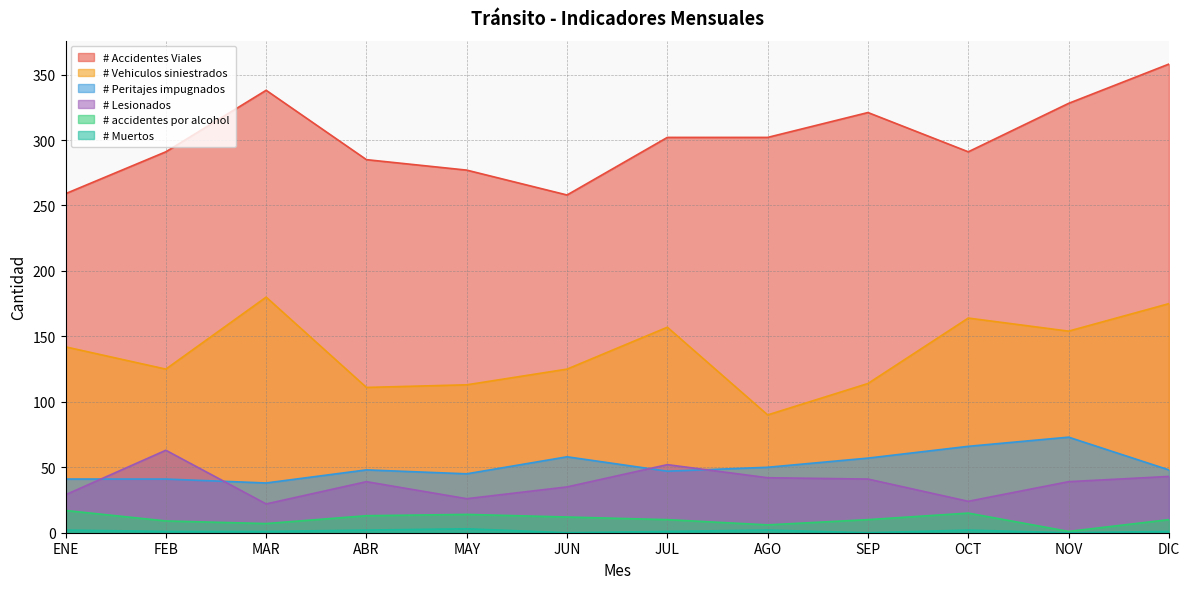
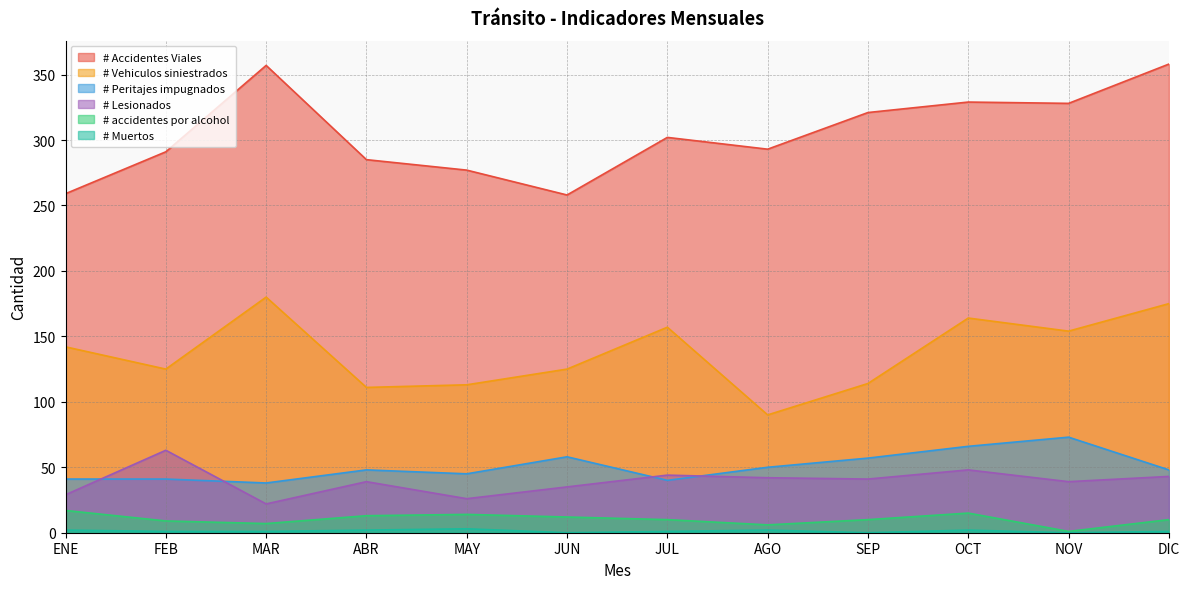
# Accidentes Viales, MAR: 338 -> 357
# Peritajes impugnados, JUL: 47 -> 40
# Lesionados, JUL: 52 -> 44
# Accidentes Viales, AGO: 302 -> 293
# Accidentes Viales, OCT: 291 -> 329
# Lesionados, OCT: 24 -> 48
